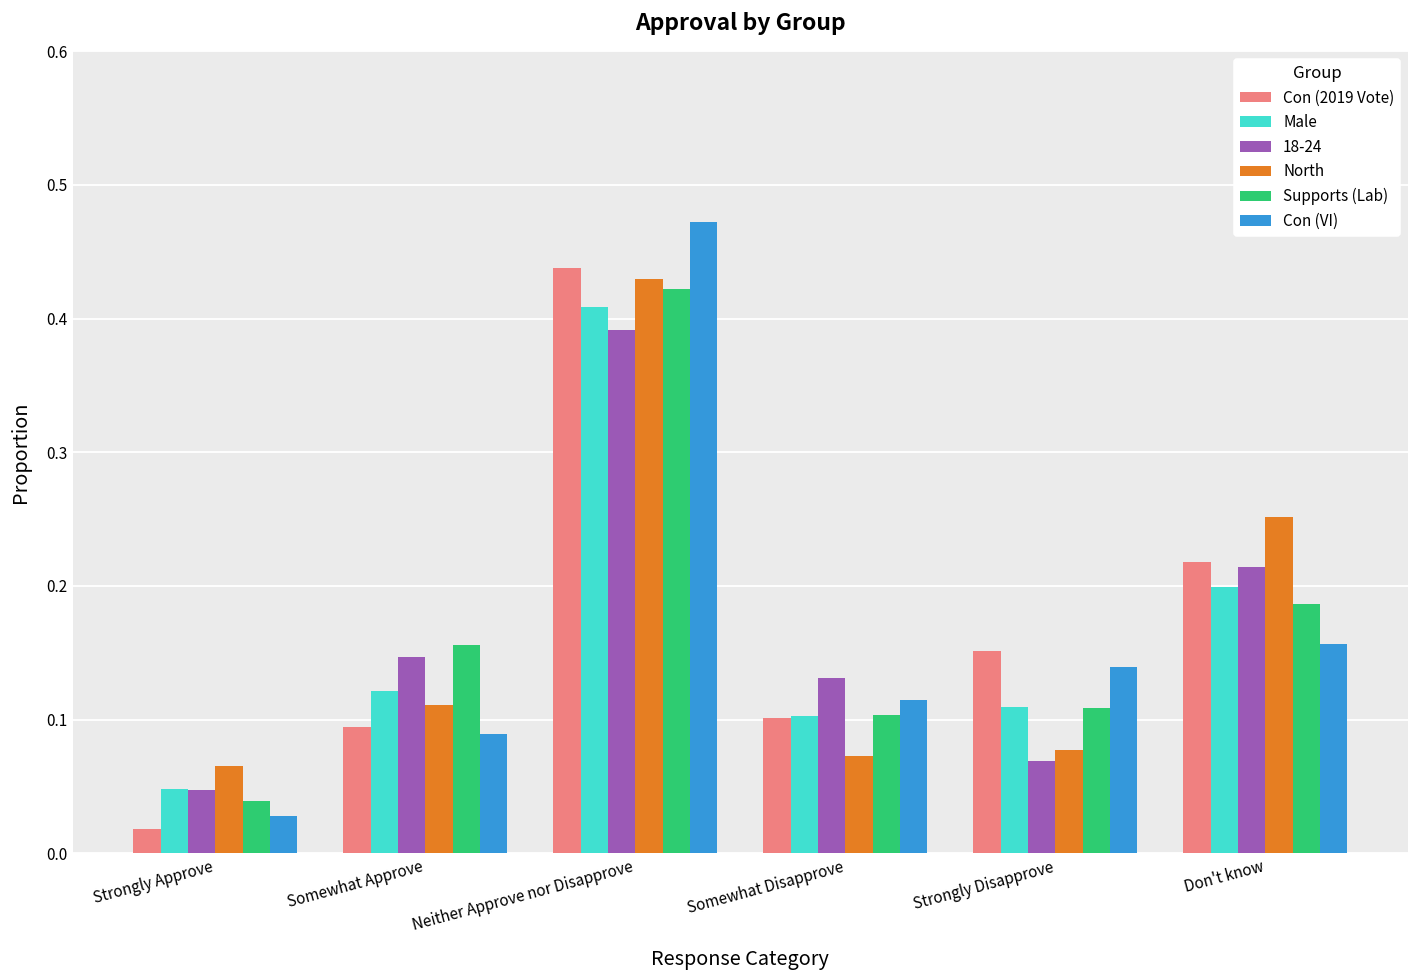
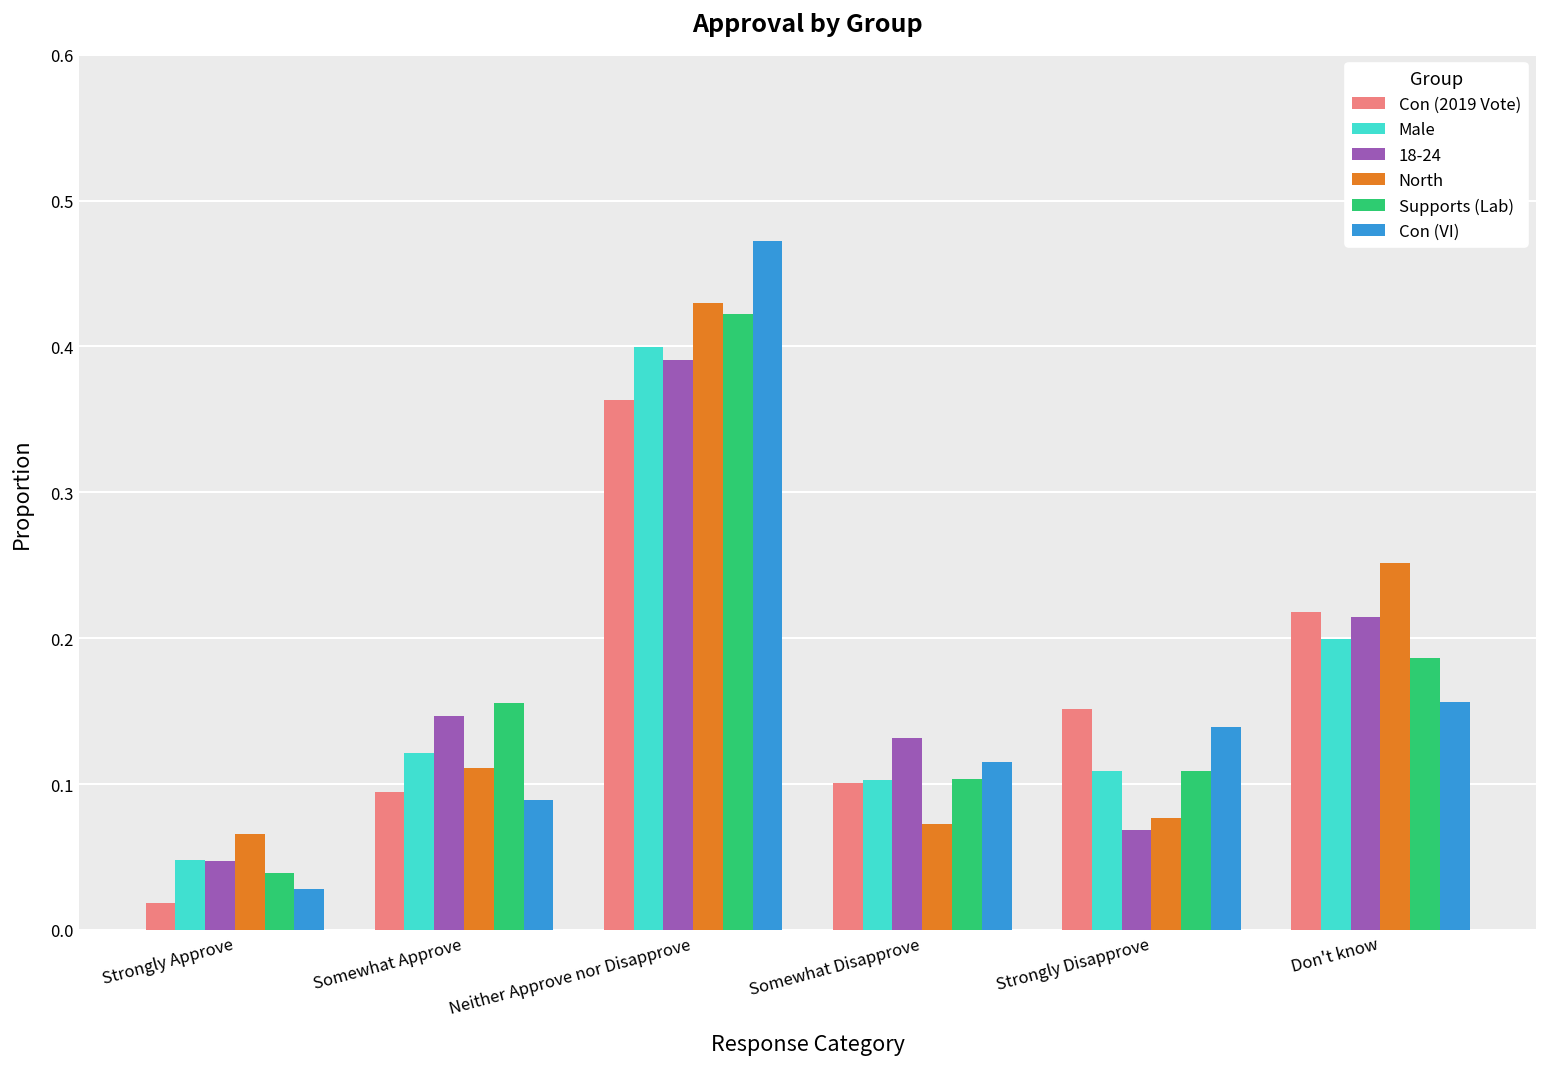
Con (2019 Vote), Neither Approve nor Disapprove: 0.438 -> 0.364
Male, Neither Approve nor Disapprove: 0.409 -> 0.400
